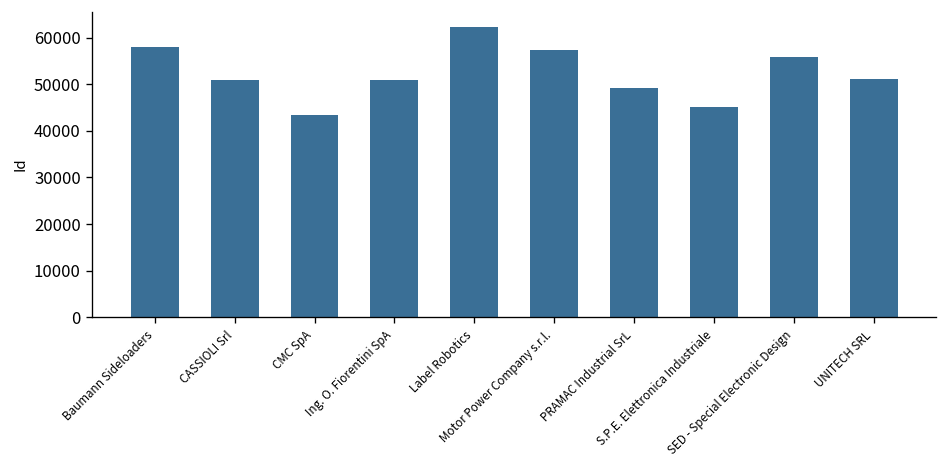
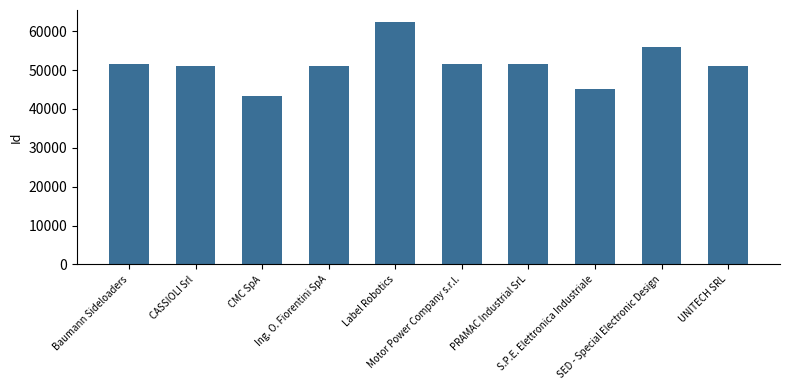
Baumann Sideloaders: 58000 -> 52000
Motor Power Company s.r.l.: 57000 -> 52000
PRAMAC Industrial SrL: 49000 -> 51000
